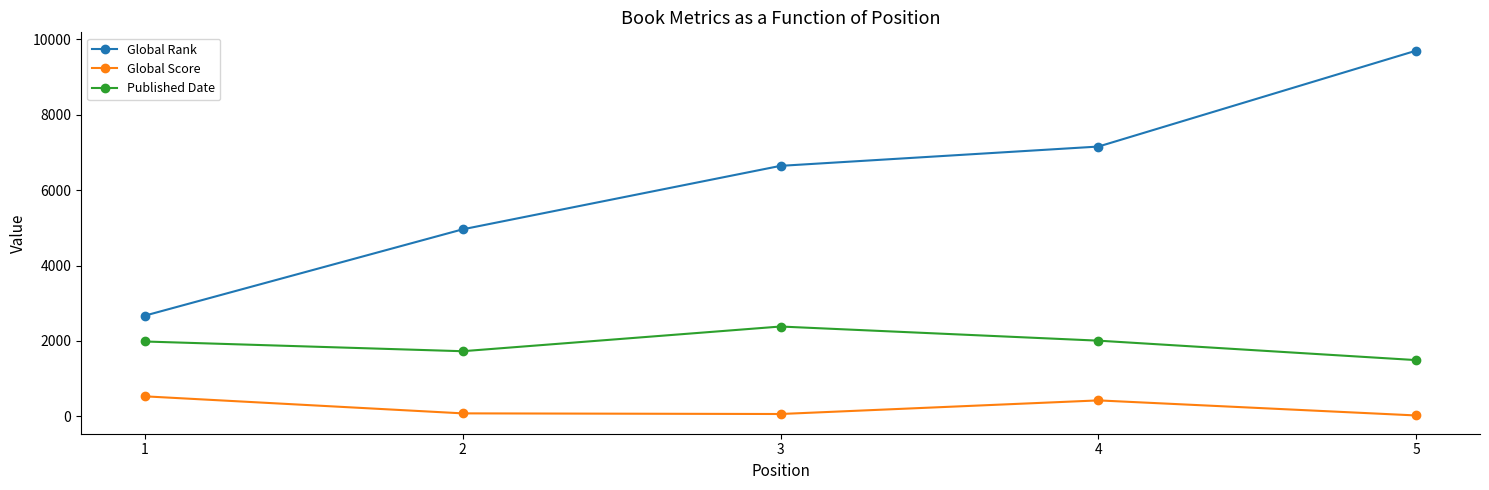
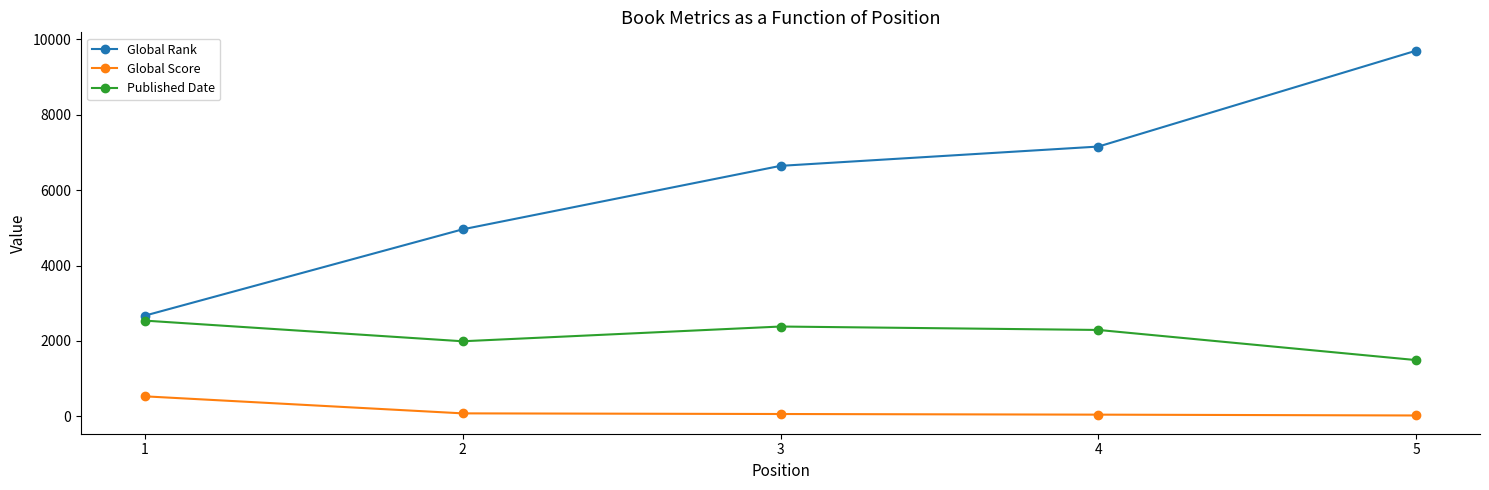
Published Date, 1: 2000 -> 2500
Published Date, 2: 1700 -> 2000
Global Score, 4: 400 -> 0
Published Date, 4: 2000 -> 2300
